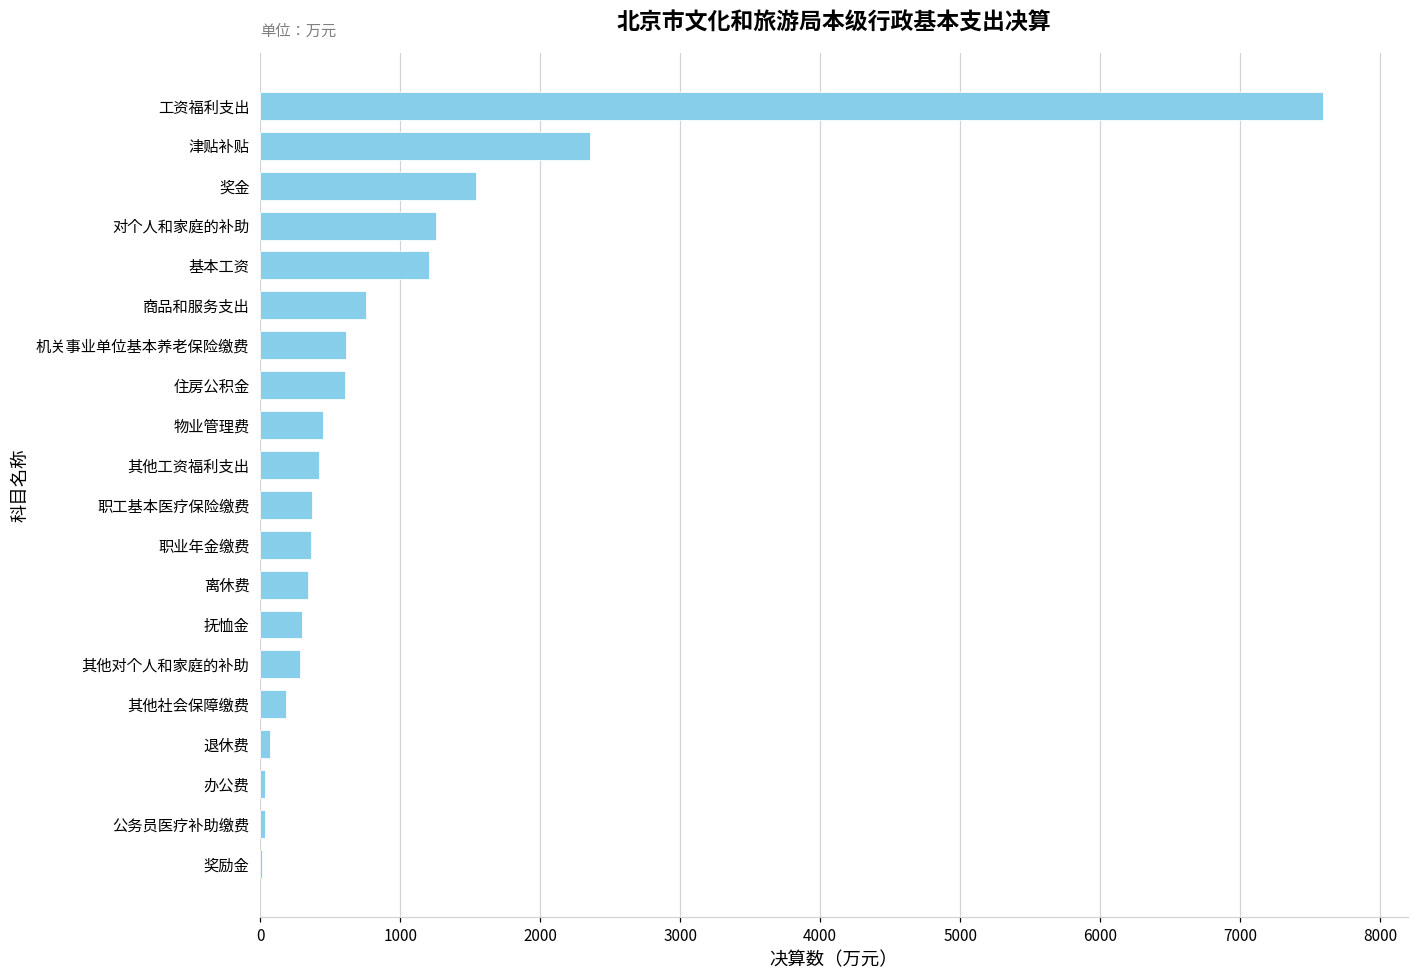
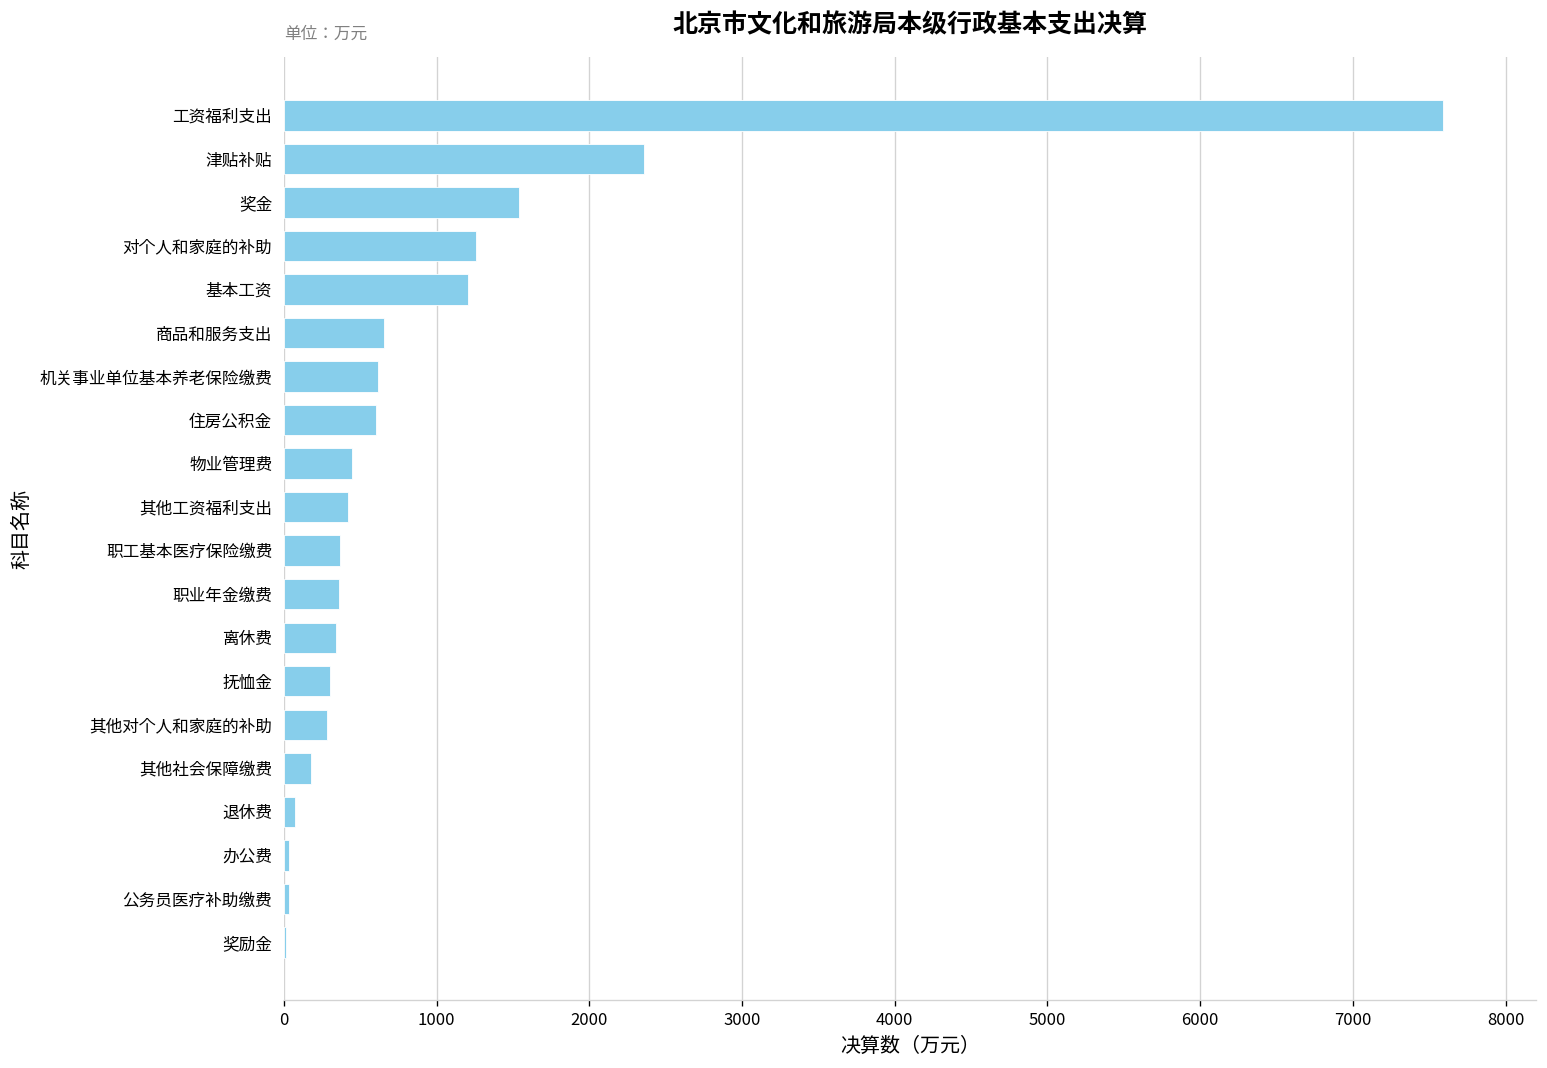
商品和服务支出: 760 -> 660
